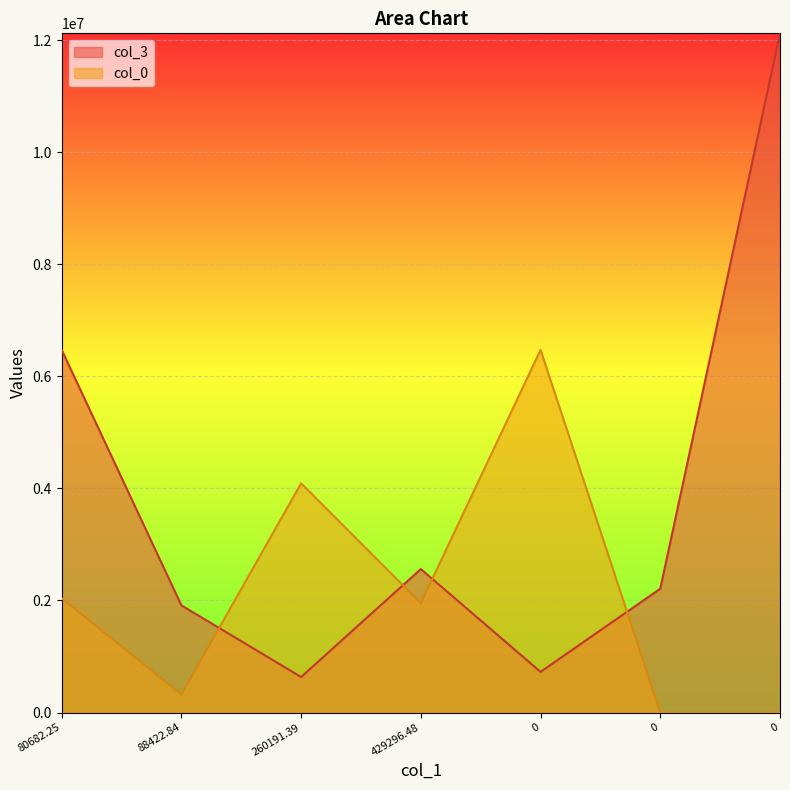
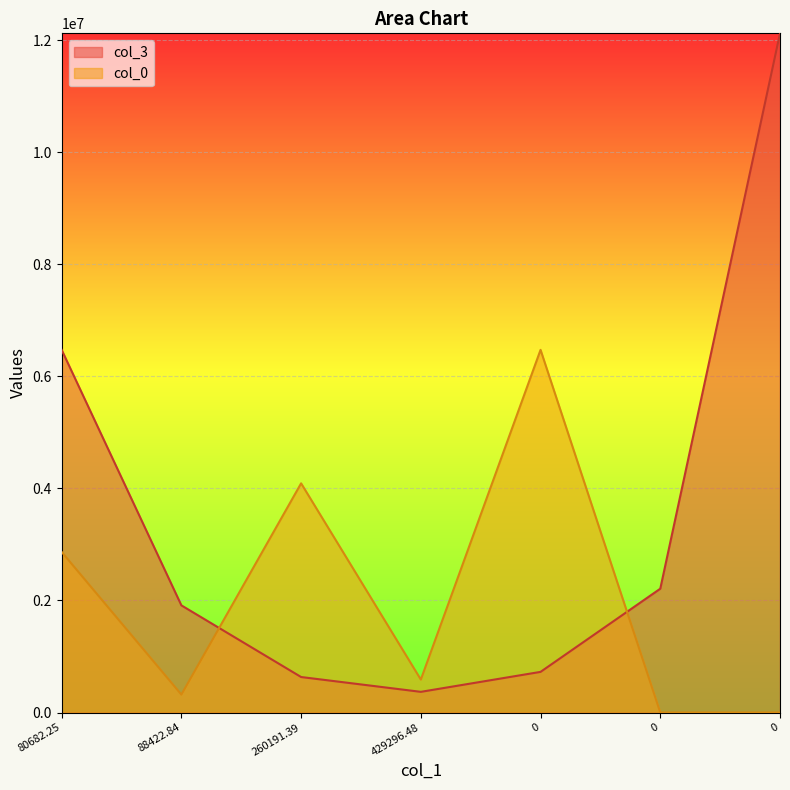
col_0, 80682.25: 2000000 -> 2900000
col_3, 429296.48: 2600000 -> 400000
col_0, 429296.48: 2000000 -> 600000
